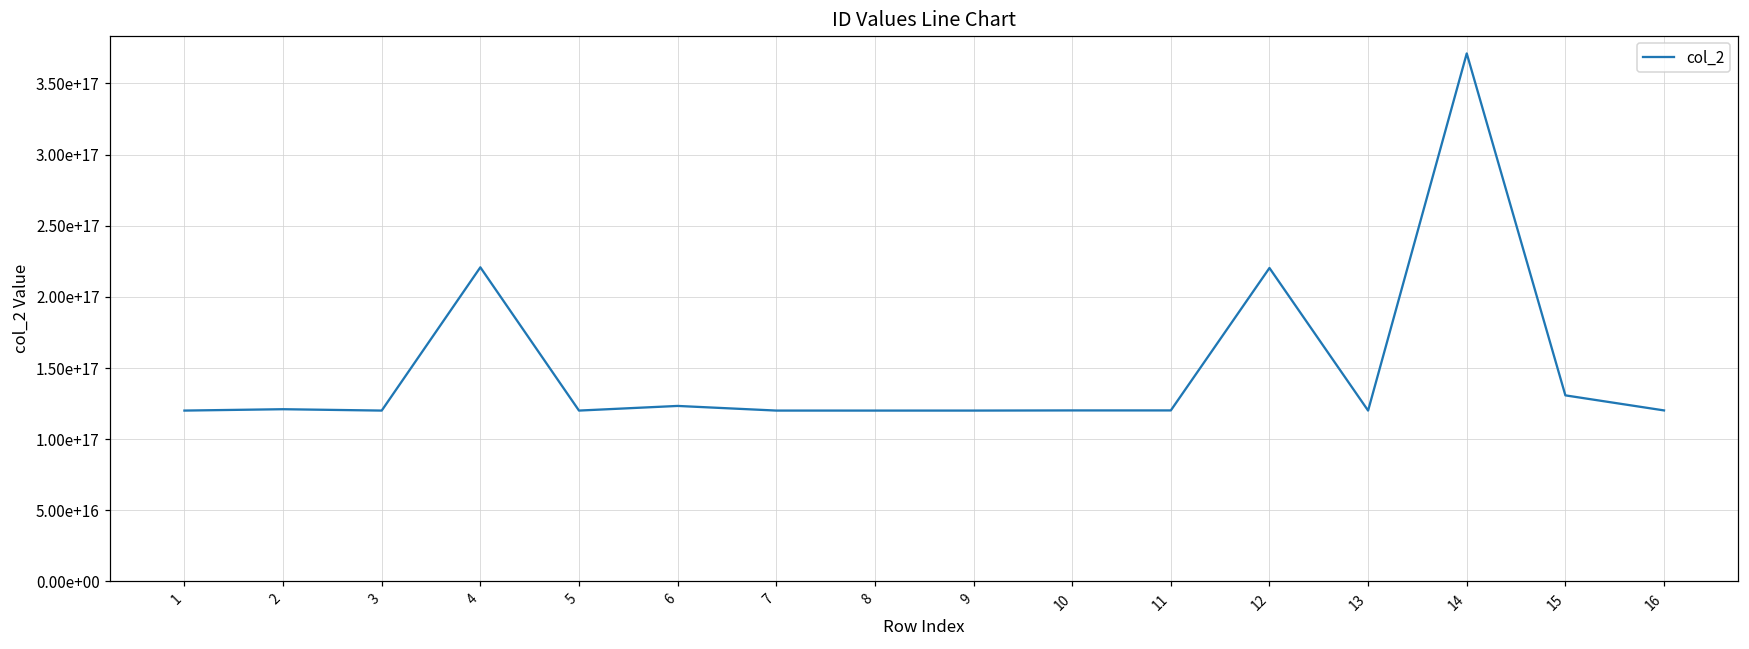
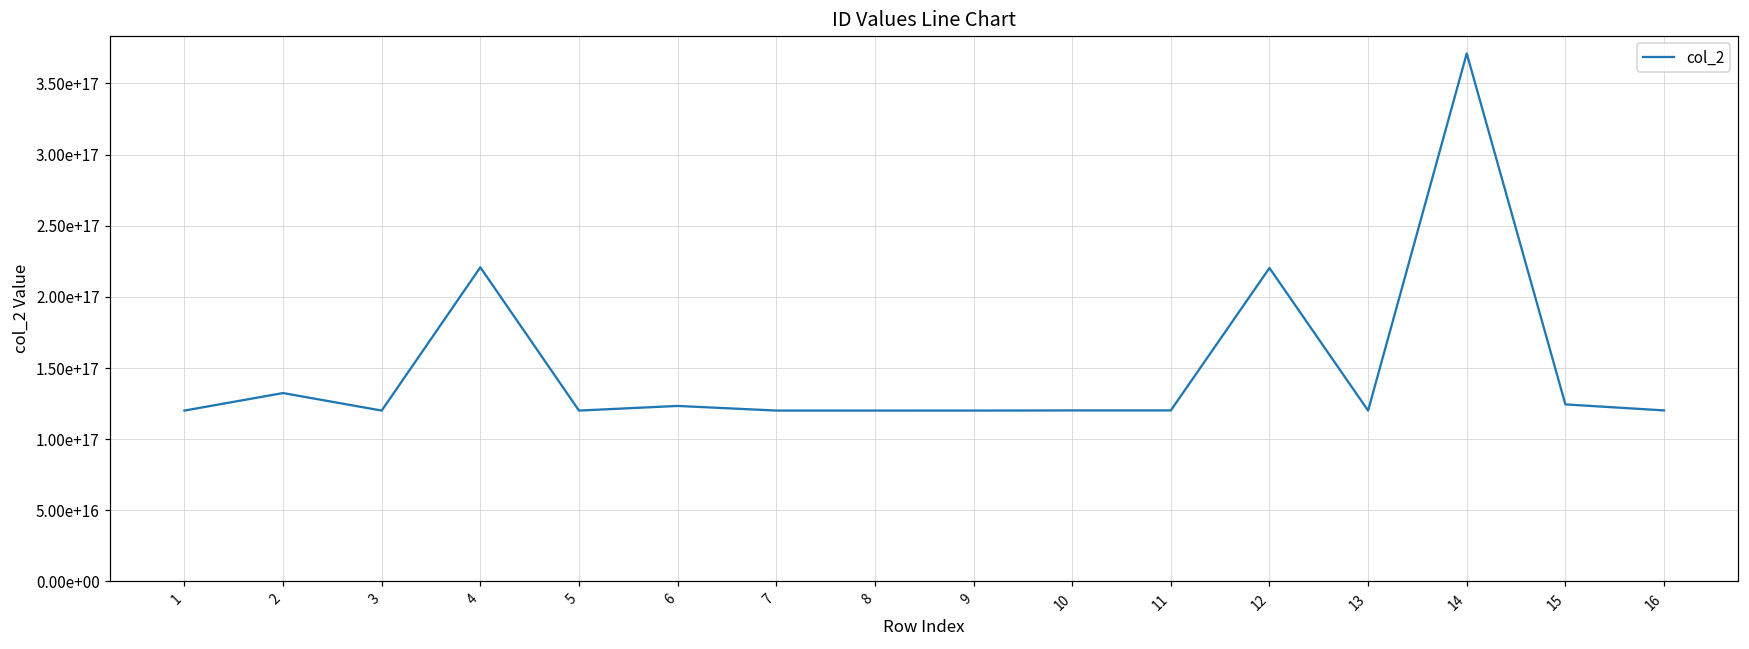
2: 121000000000000000 -> 132000000000000000
15: 131000000000000000 -> 124000000000000000
